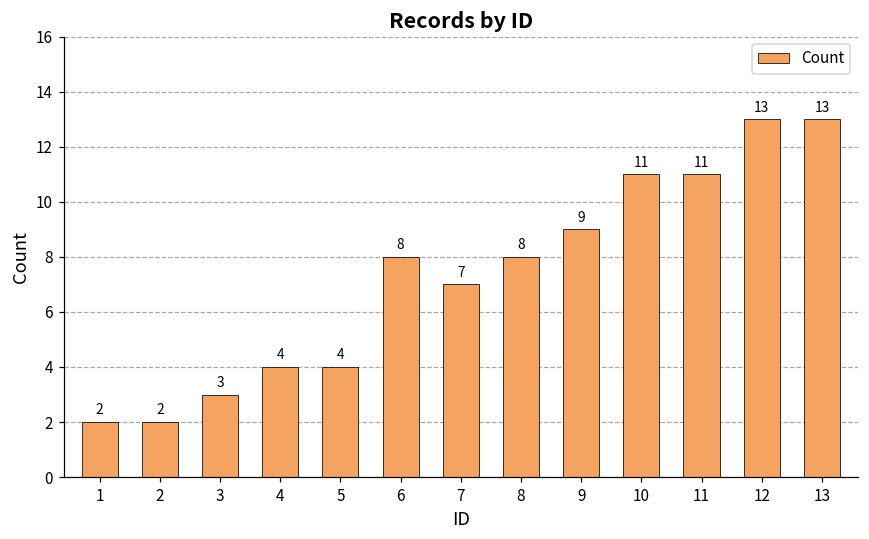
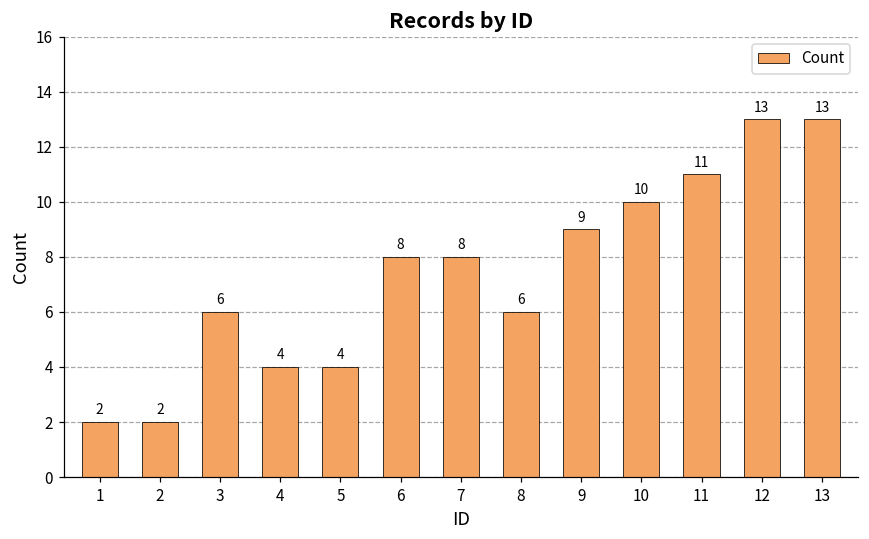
3: 3 -> 6
7: 7 -> 8
8: 8 -> 6
10: 11 -> 10
